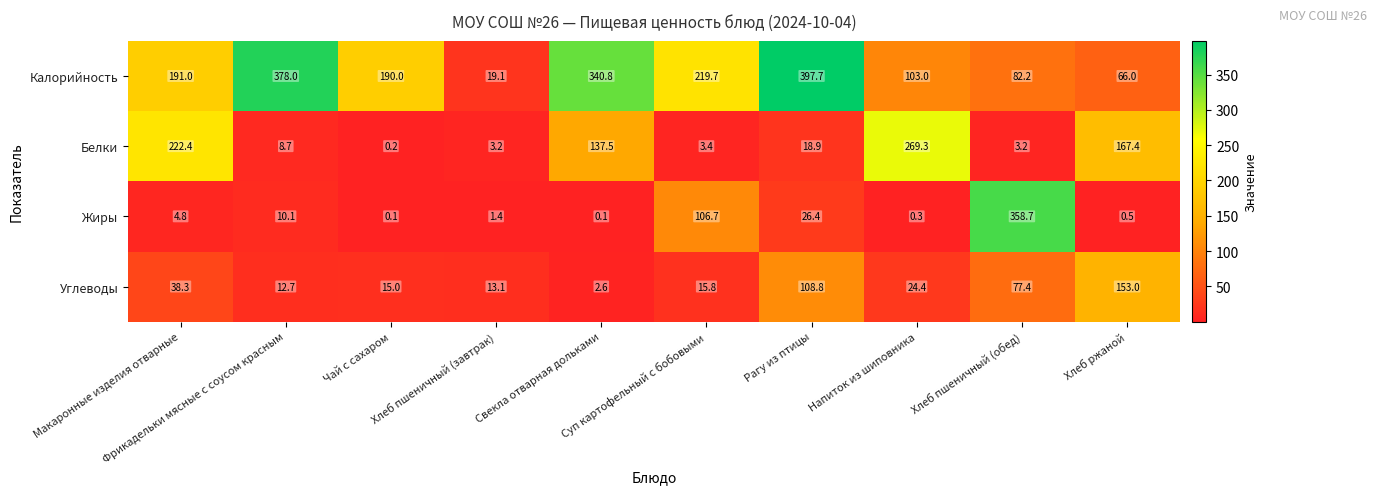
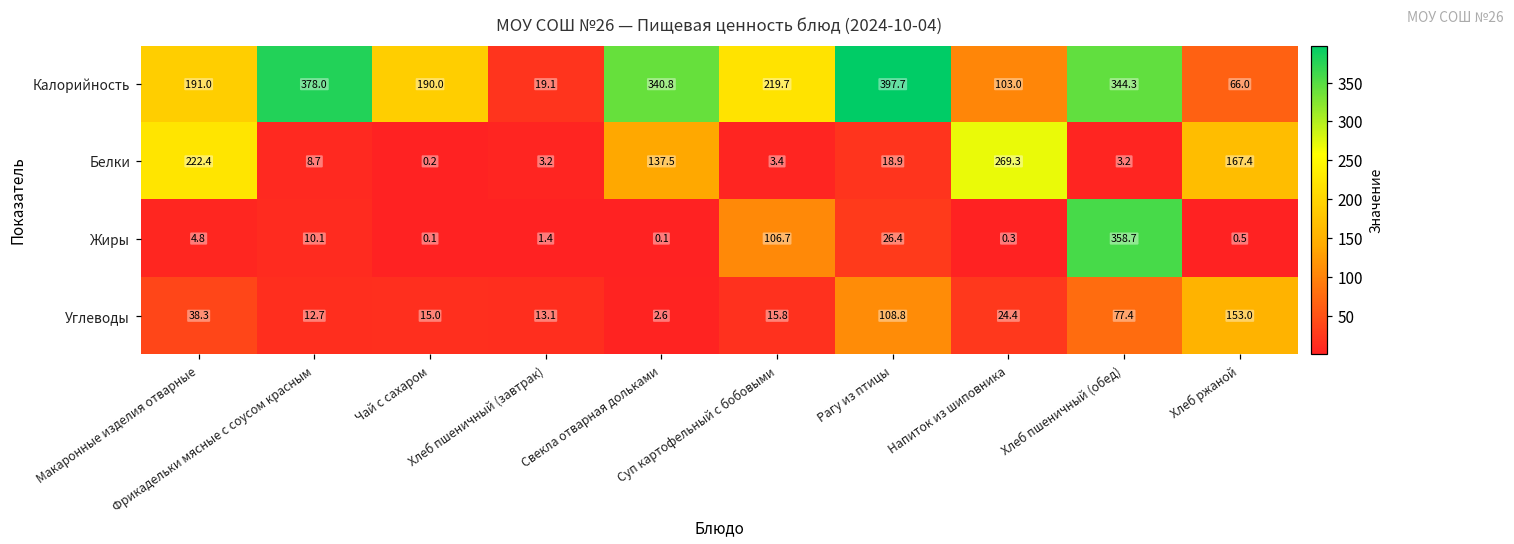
Калорийность, Хлеб пшеничный (обед): 82.2 -> 344.3
